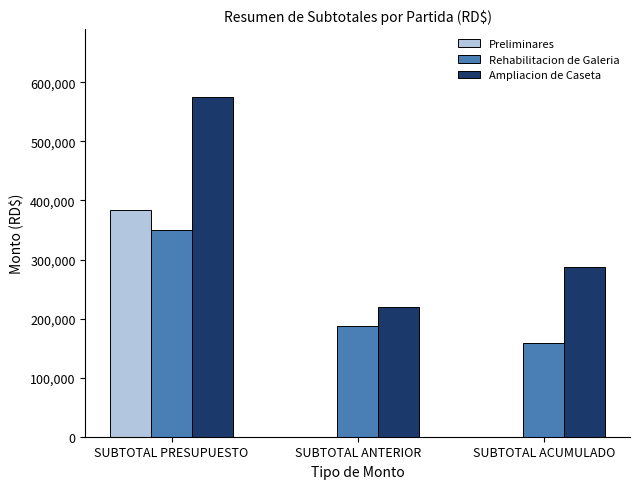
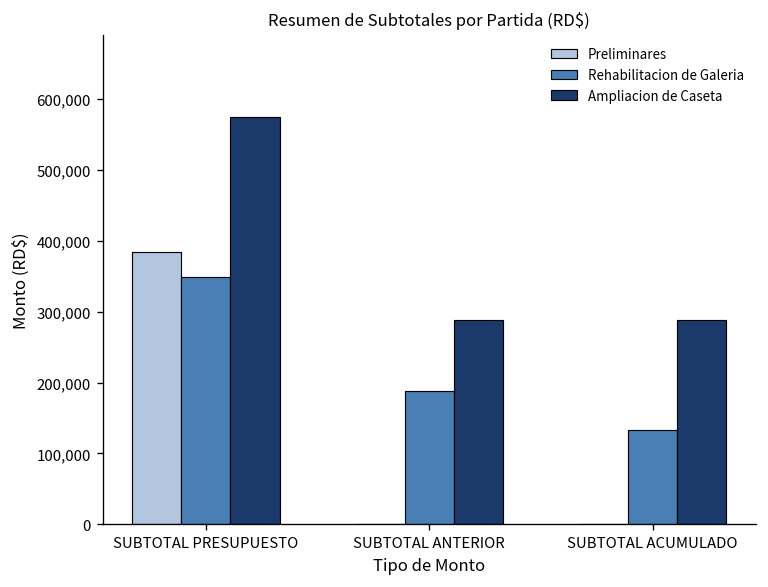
Ampliacion de Caseta, SUBTOTAL ANTERIOR: 220,000 -> 290,000
Rehabilitacion de Galeria, SUBTOTAL ACUMULADO: 160,000 -> 130,000
